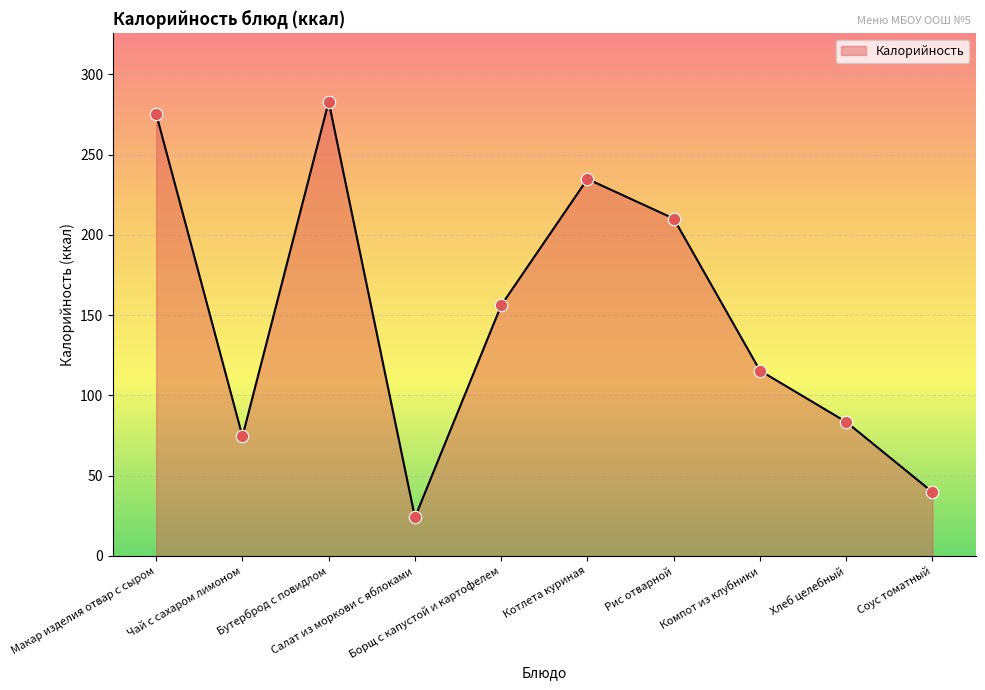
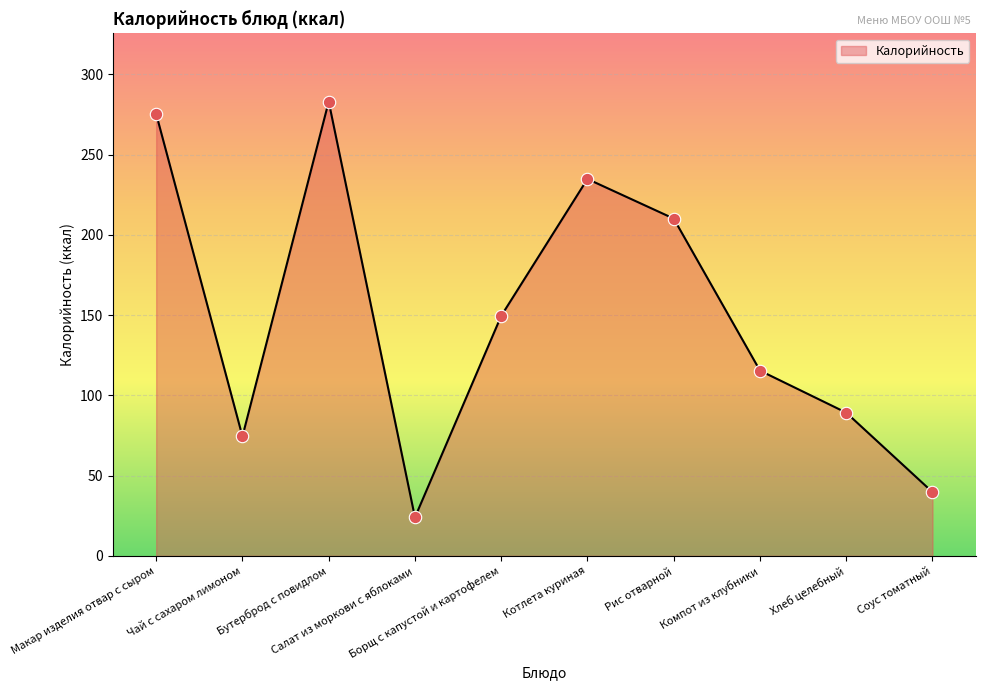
Борщ с капустой и картофелем: 156 -> 150
Хлеб целебный: 83 -> 89
